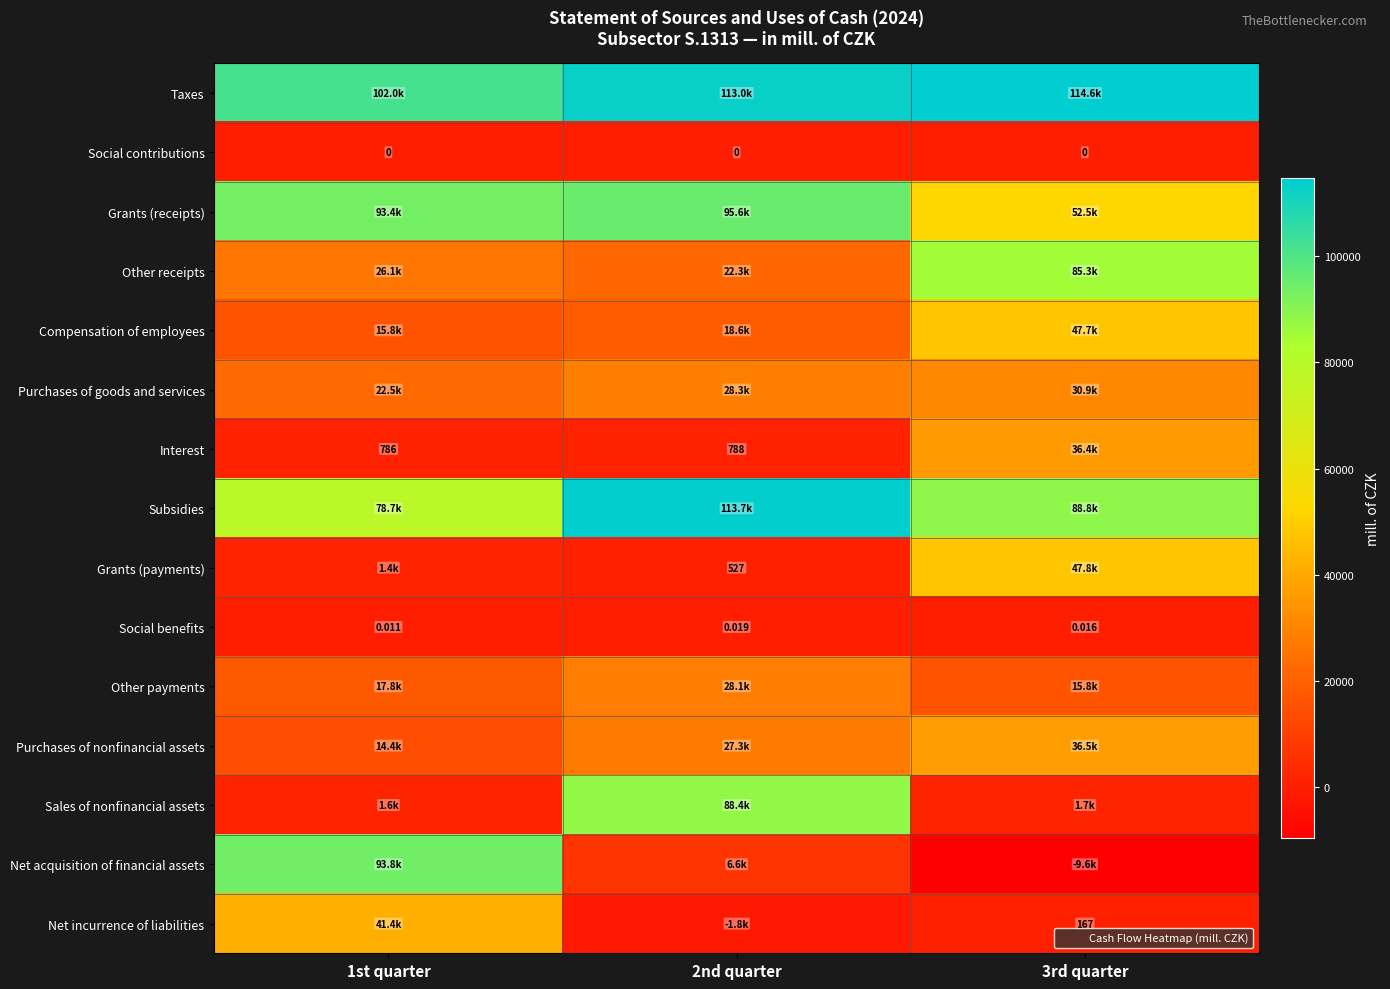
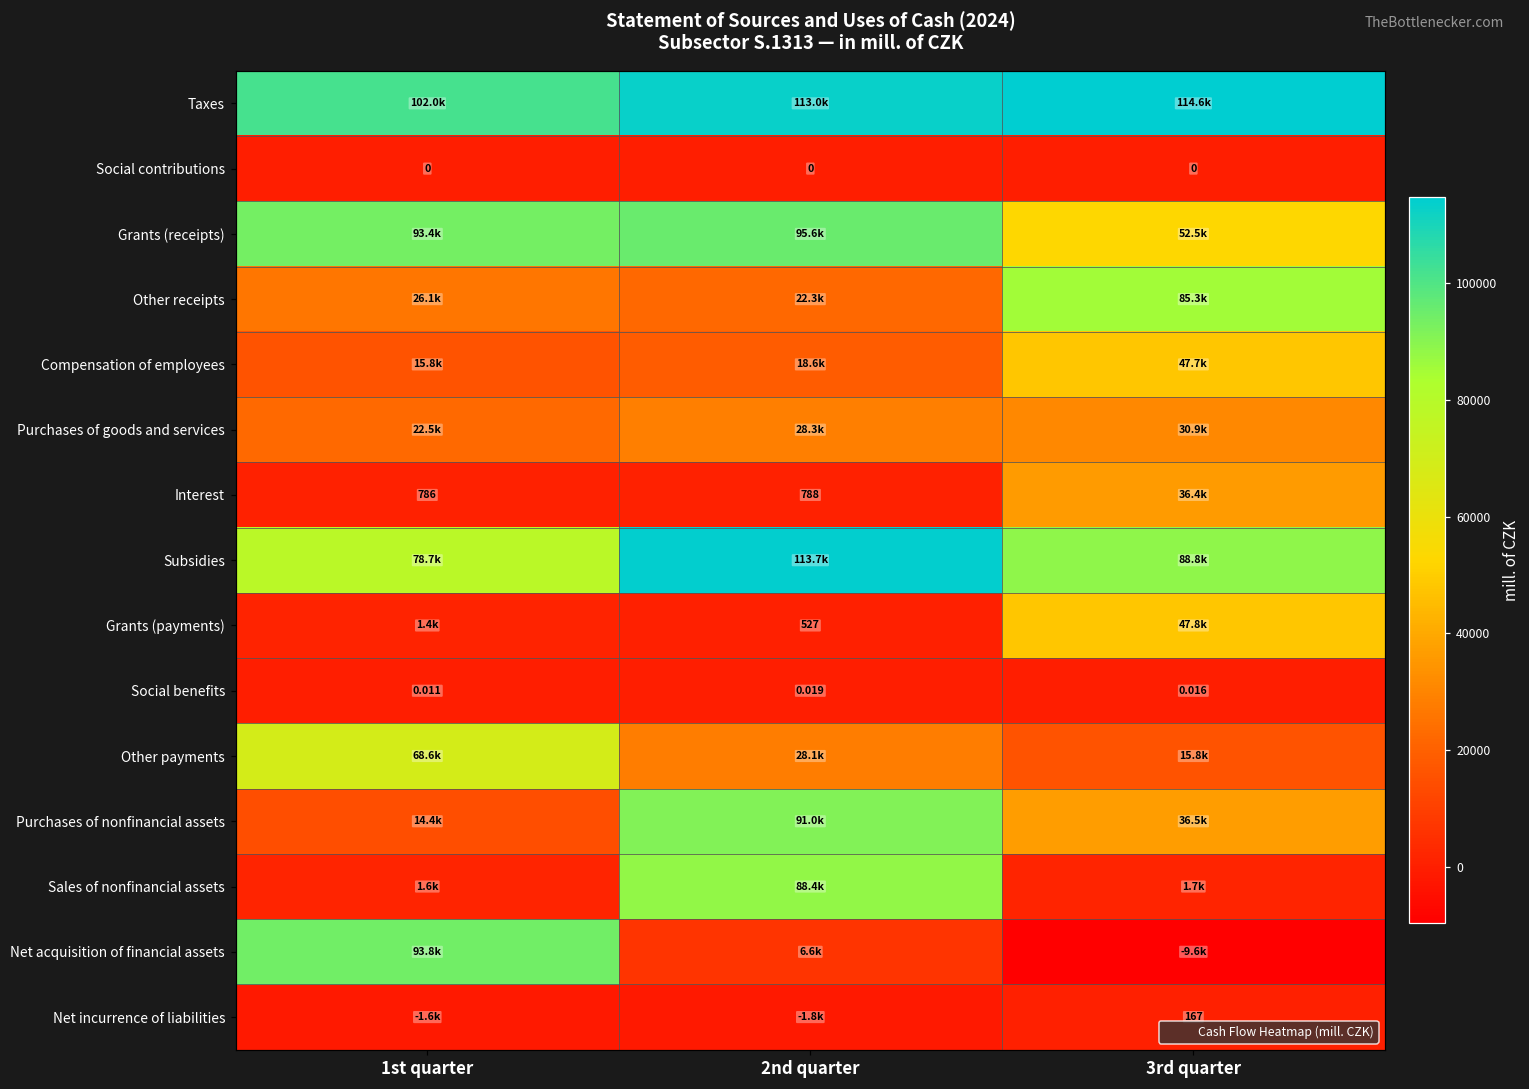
Other payments, 1st quarter: 17.8k -> 68.6k
Purchases of nonfinancial assets, 2nd quarter: 27.3k -> 91.0k
Net incurrence of liabilities, 1st quarter: 41.4k -> -1.6k
